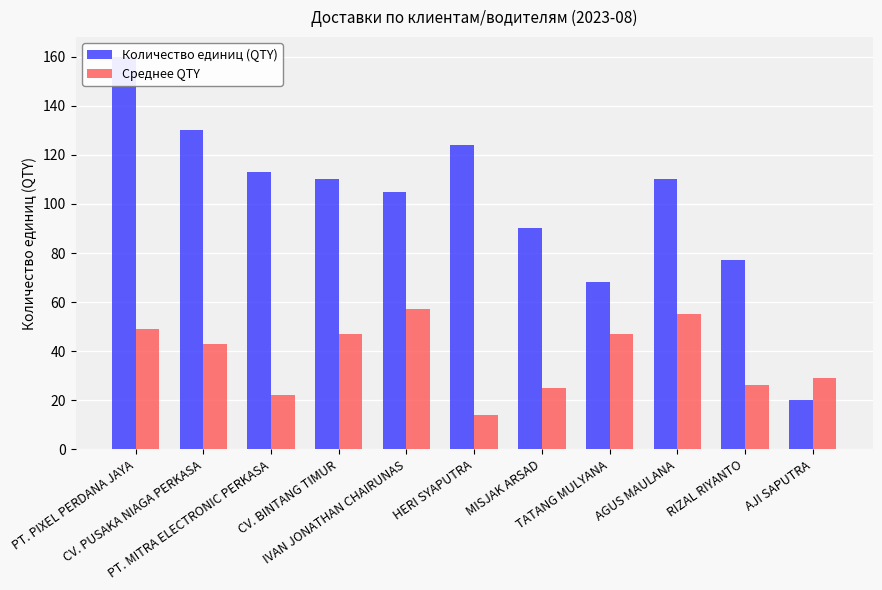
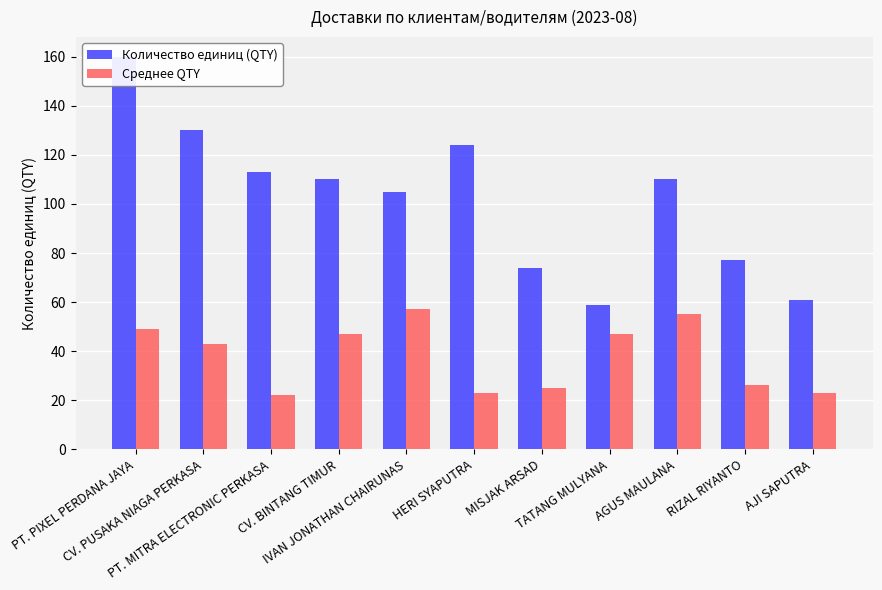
Среднее QTY, HERI SYAPUTRA: 14 -> 23
Количество единиц (QTY), MISJAK ARSAD: 90 -> 74
Количество единиц (QTY), TATANG MULYANA: 68 -> 59
Количество единиц (QTY), AJI SAPUTRA: 20 -> 61
Среднее QTY, AJI SAPUTRA: 29 -> 23
